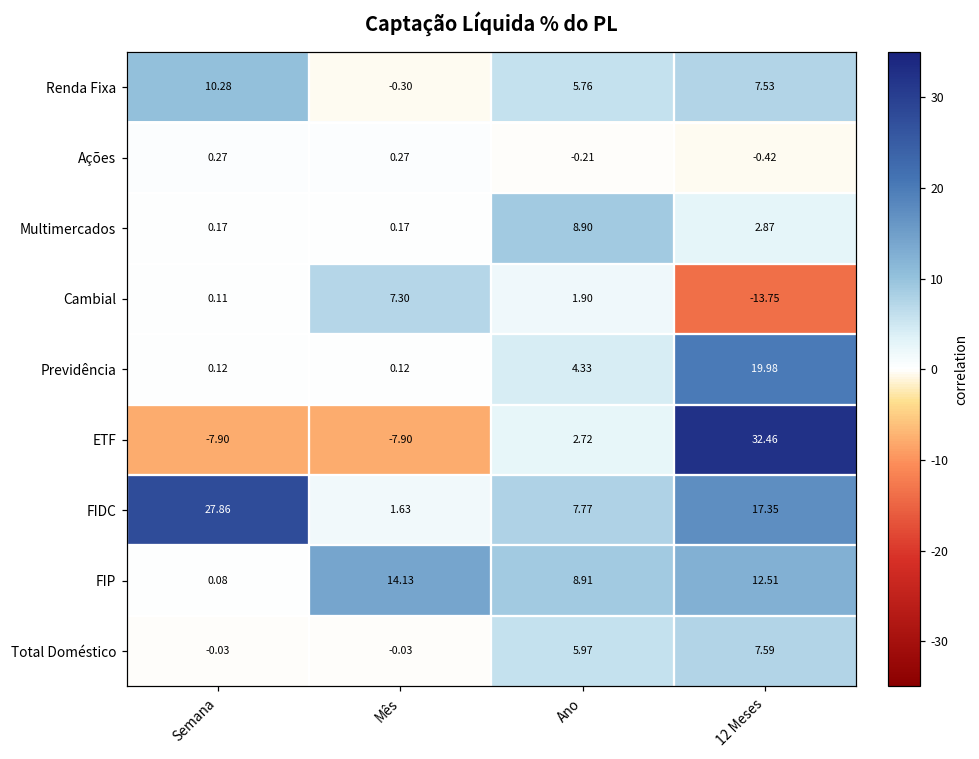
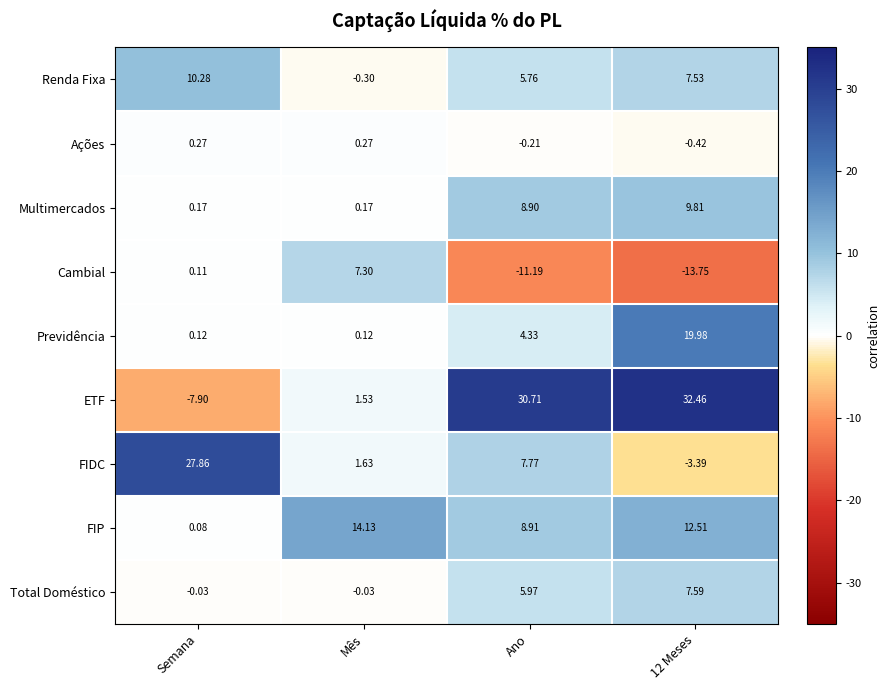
Multimercados, 12 Meses: 2.87 -> 9.81
Cambial, Ano: 1.90 -> -11.19
ETF, Mês: -7.90 -> 1.53
ETF, Ano: 2.72 -> 30.71
FIDC, 12 Meses: 17.35 -> -3.39
